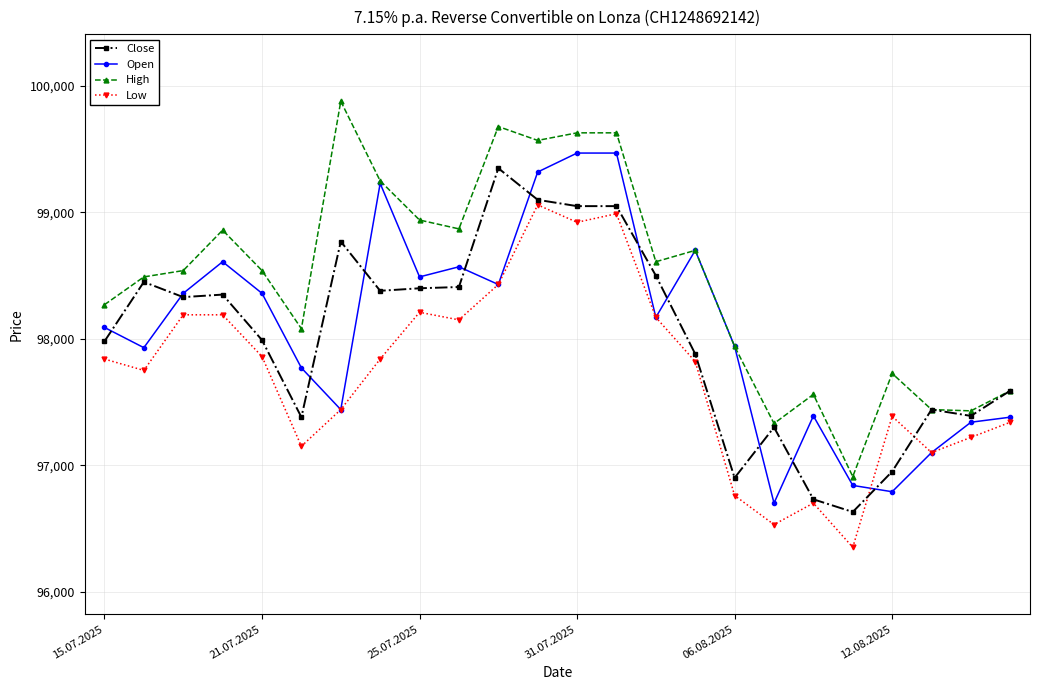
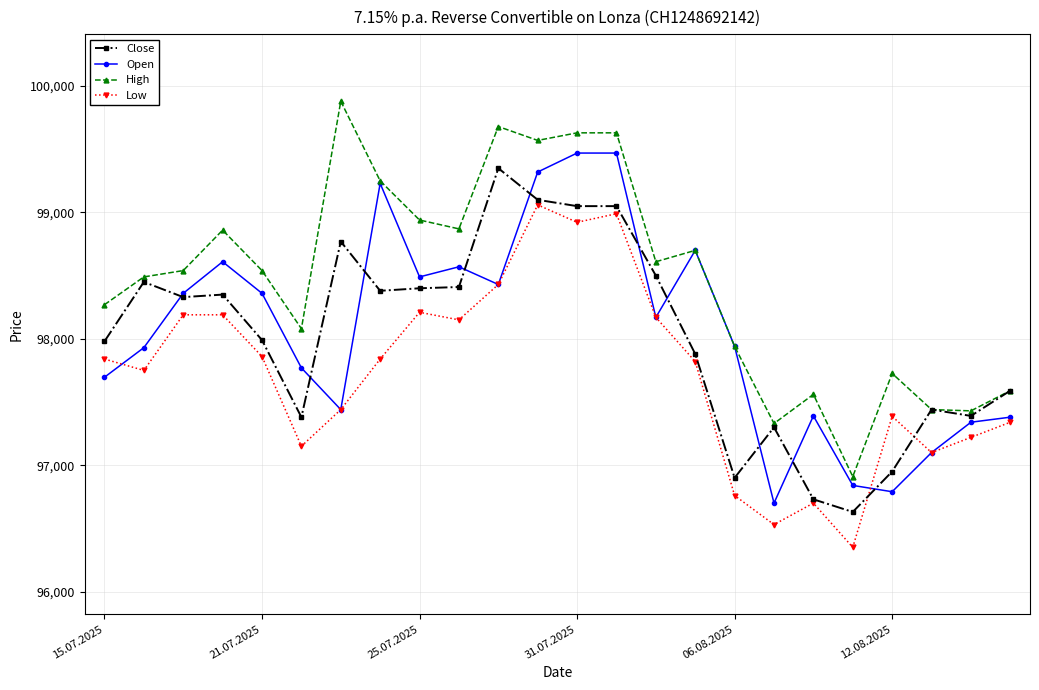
Open, 15.07.2025: 98,090 -> 97,700
